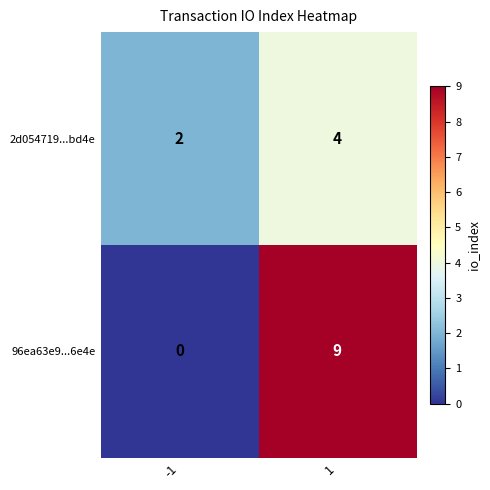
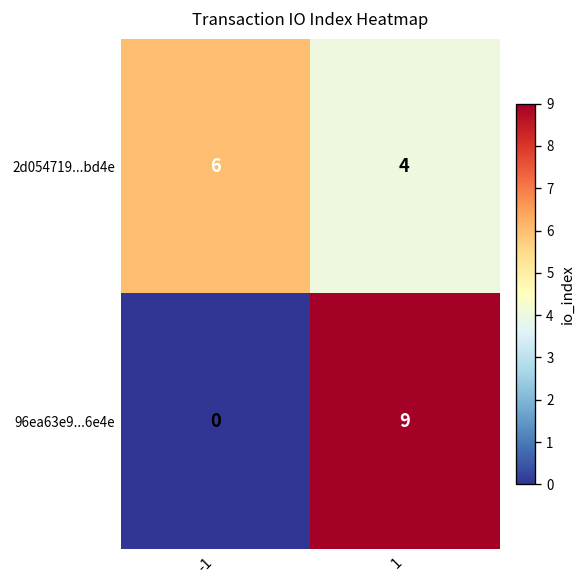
2d054719...bd4e, -1: 2 -> 6
